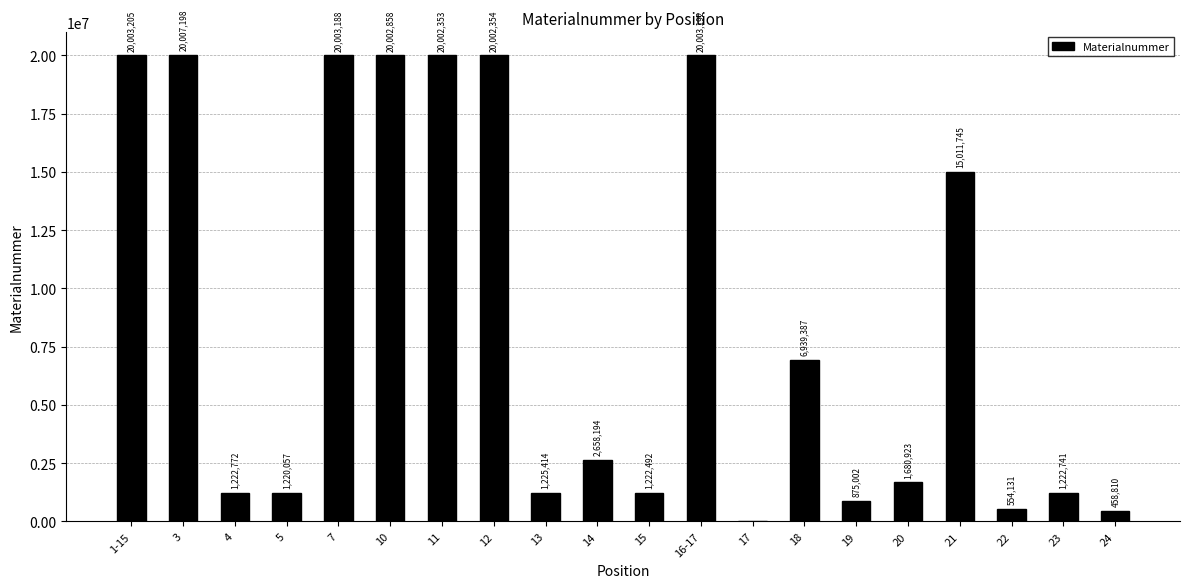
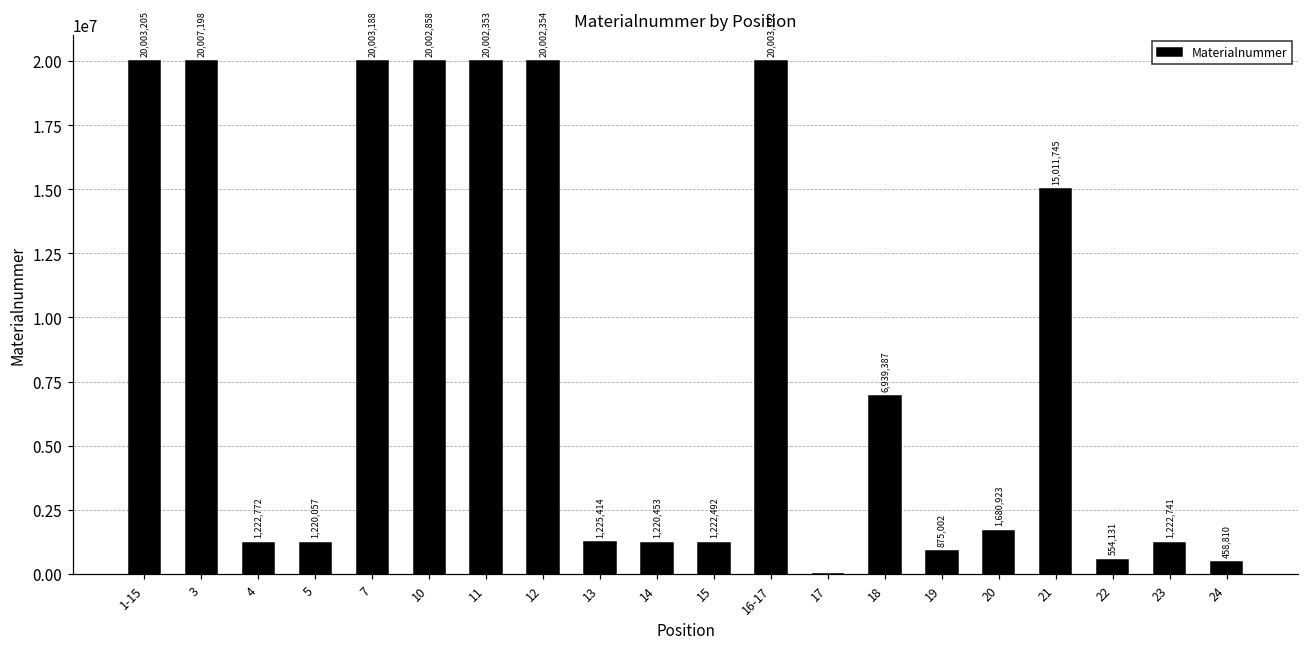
14: 2,658,194 -> 1,220,453
